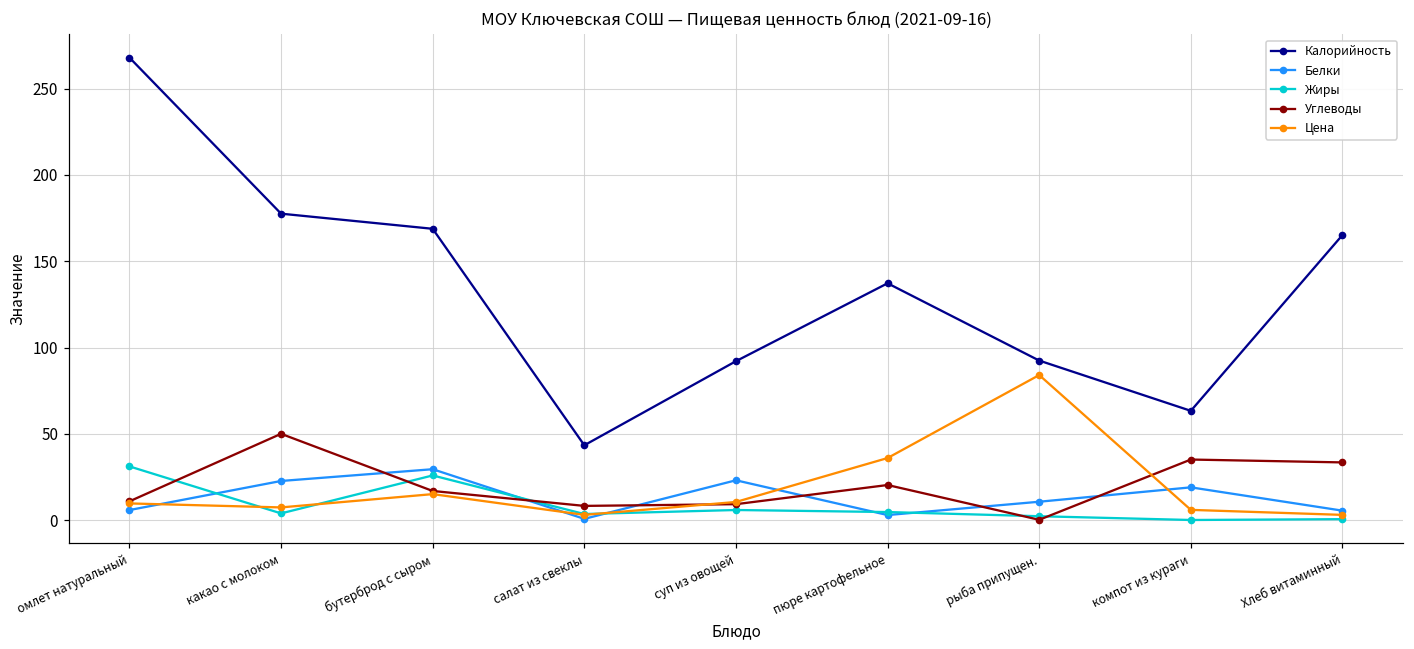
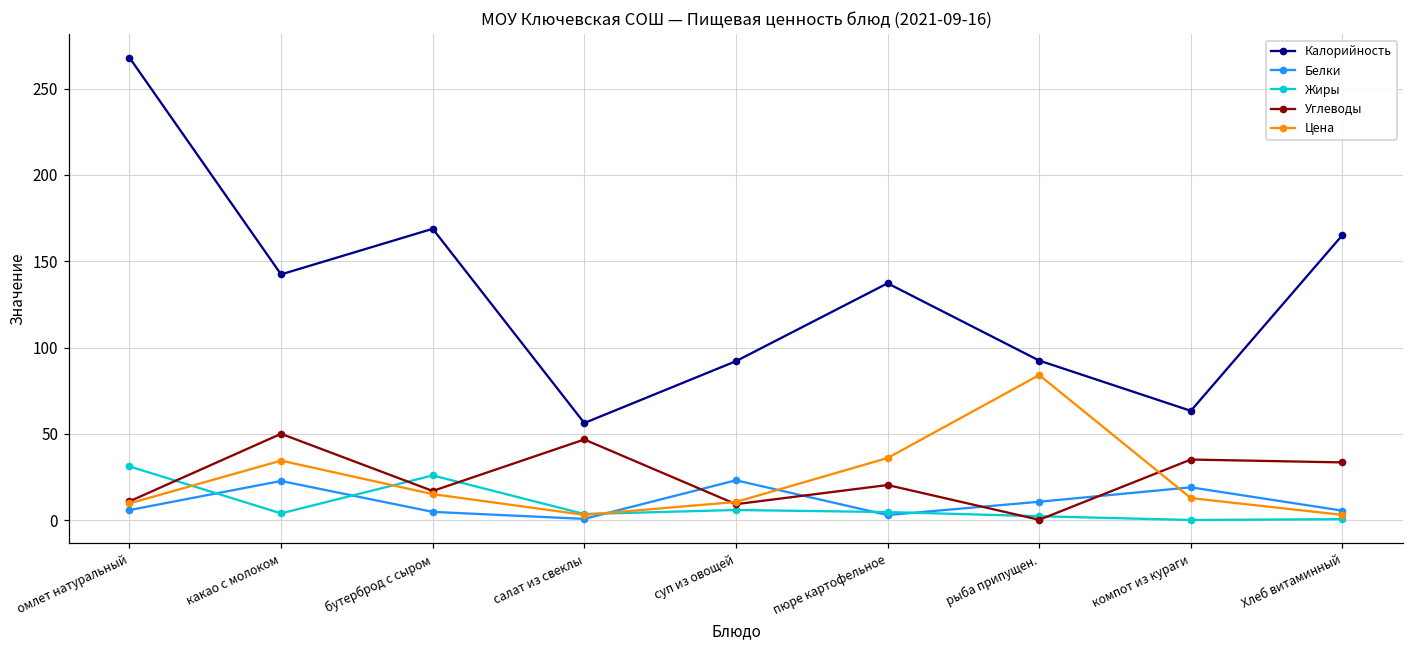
Калорийность, какао с молоком: 178 -> 142
Цена, какао с молоком: 7 -> 35
Белки, бутерброд с сыром: 30 -> 5
Калорийность, салат из свеклы: 43 -> 56
Углеводы, салат из свеклы: 8 -> 47
Цена, компот из кураги: 6 -> 13
